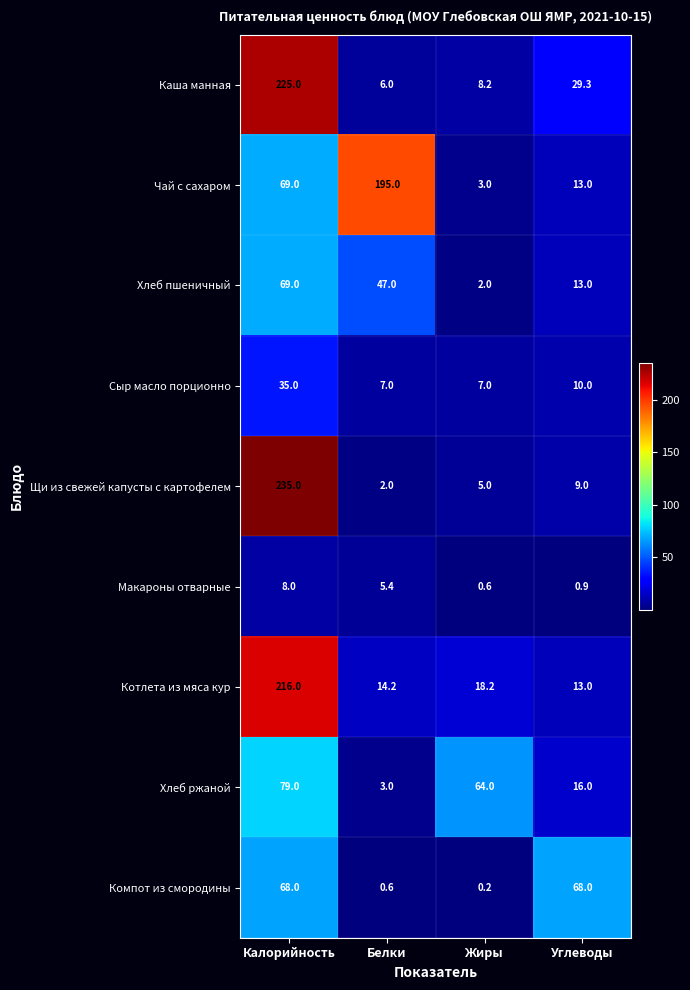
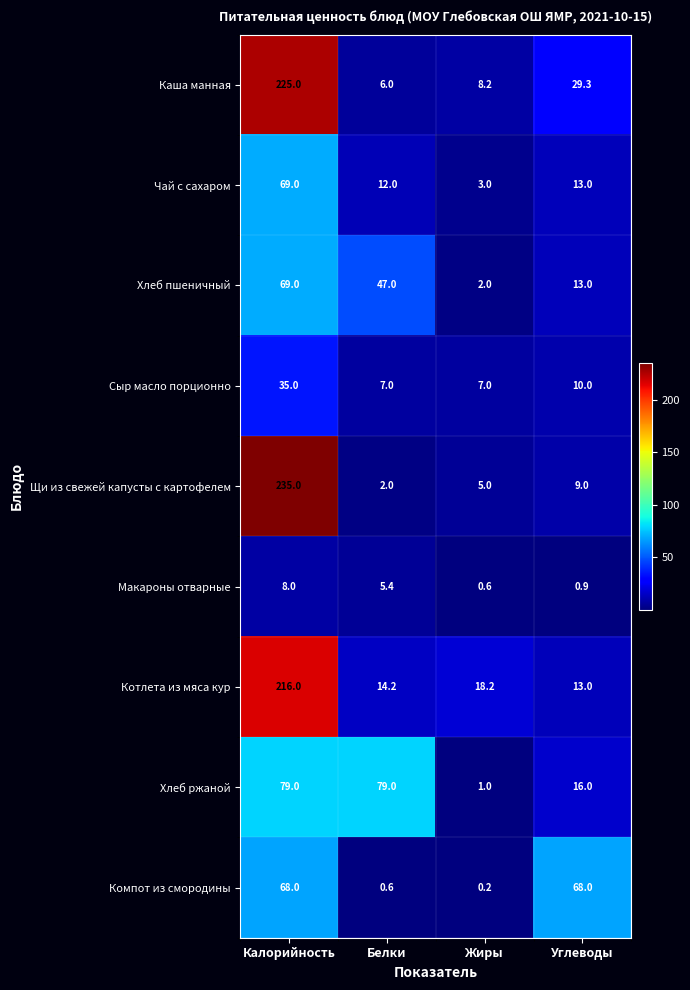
Чай с сахаром, Белки: 195.0 -> 12.0
Хлеб ржаной, Белки: 3.0 -> 79.0
Хлеб ржаной, Жиры: 64.0 -> 1.0
